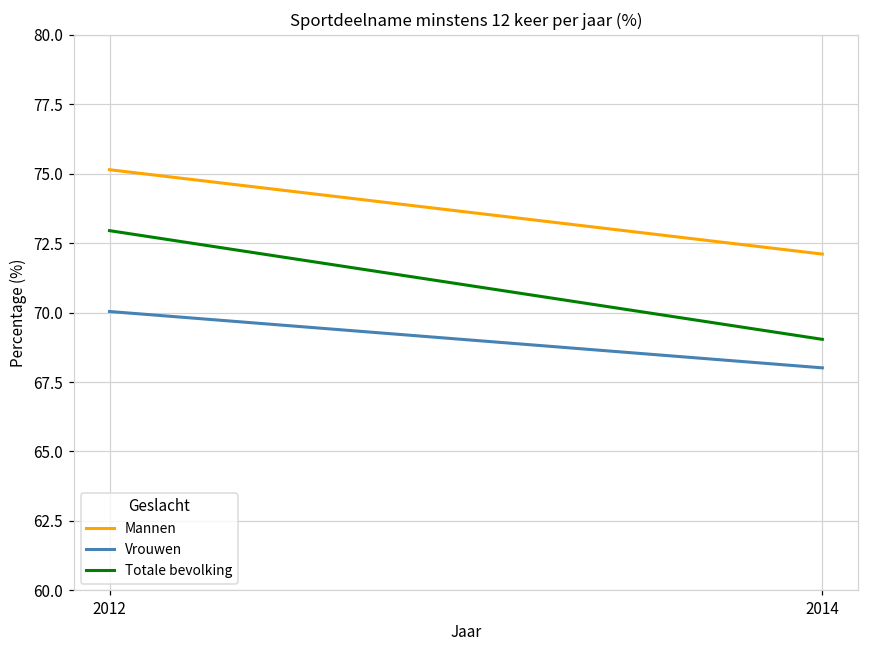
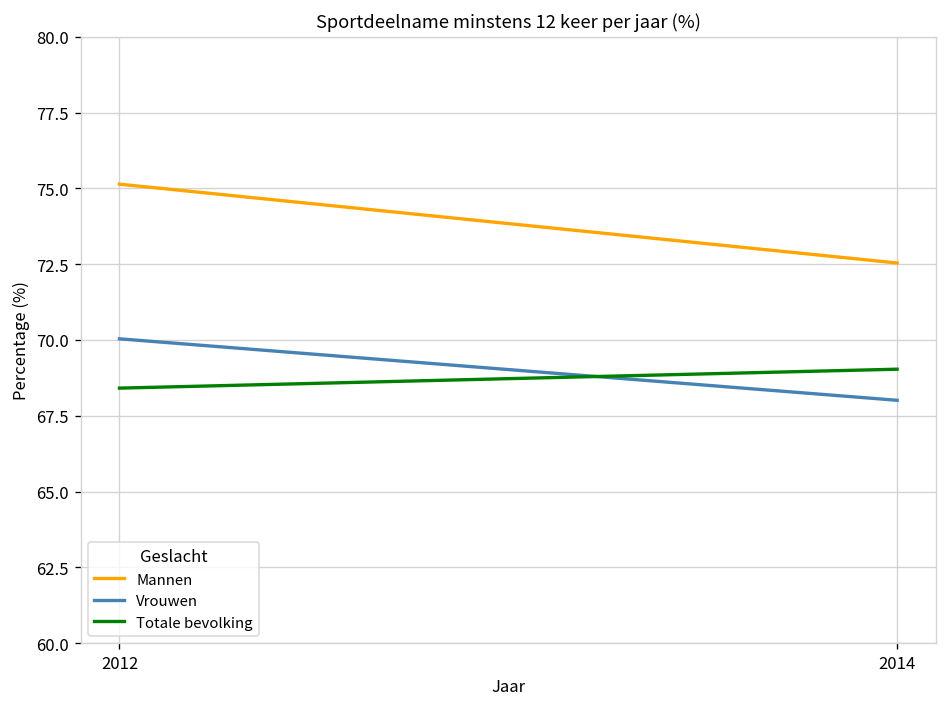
Totale bevolking, 2012: 72.9 -> 68.4
Mannen, 2014: 72.1 -> 72.5
